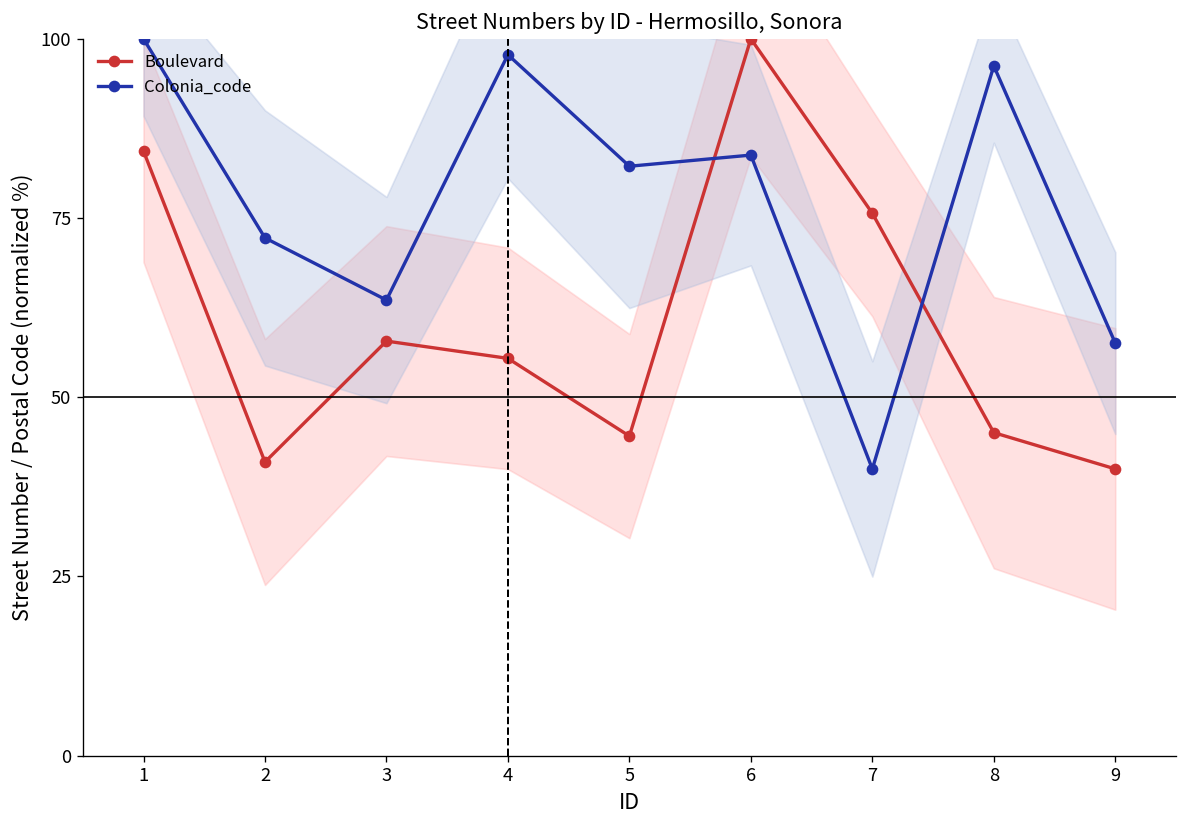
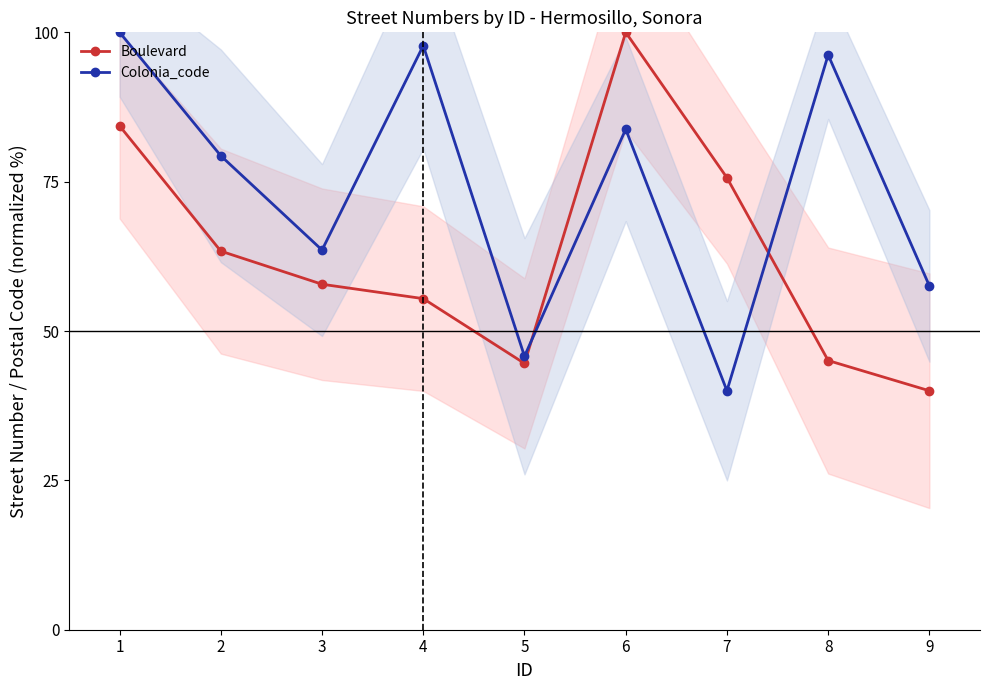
Boulevard, 2: 41 -> 63
Colonia_code, 2: 72 -> 79
Colonia_code, 5: 82 -> 46
